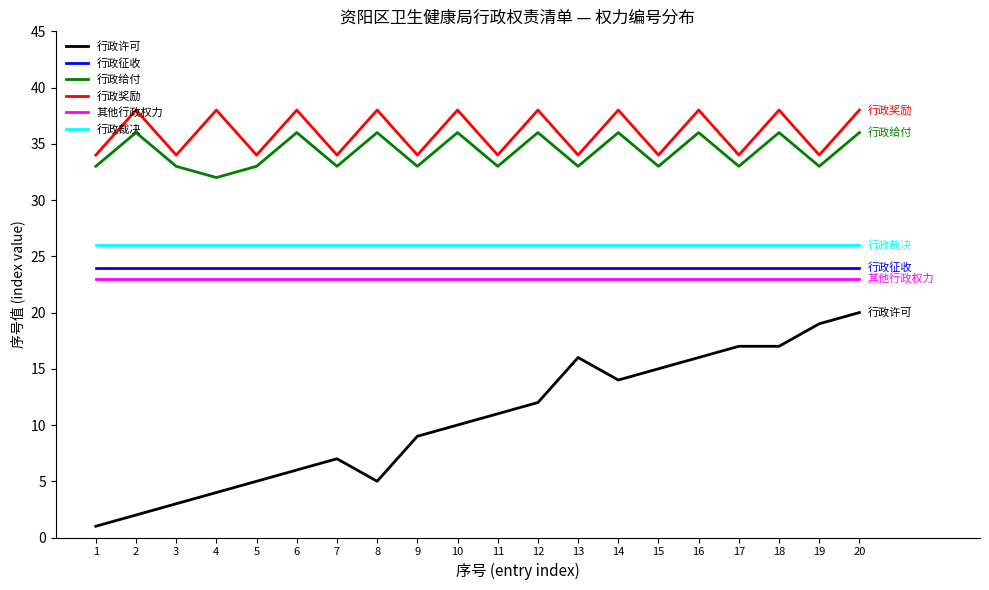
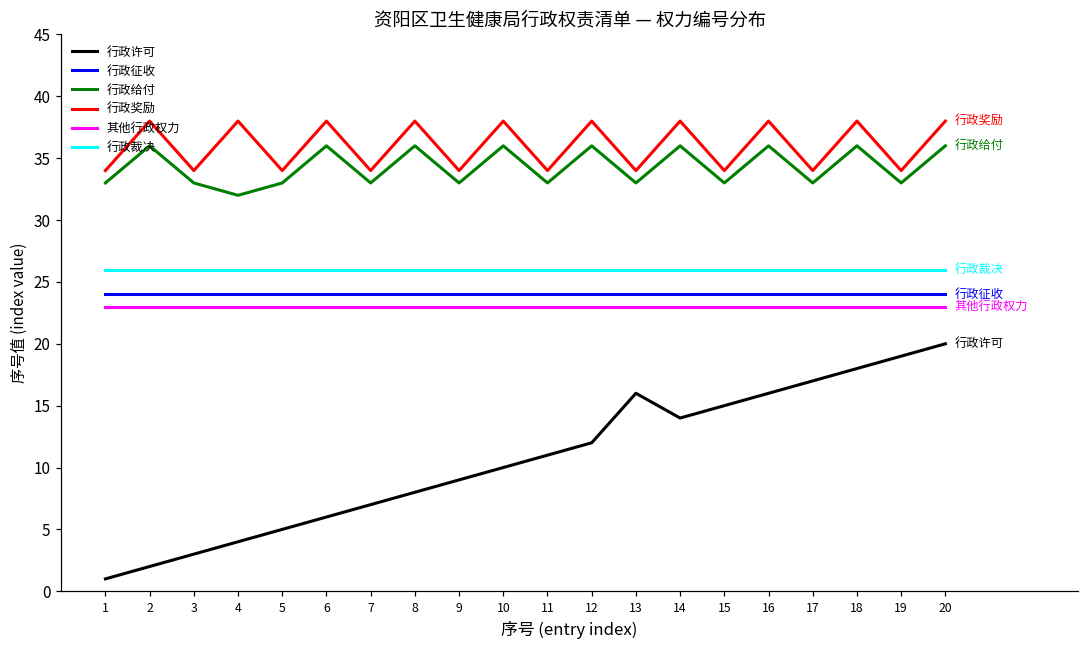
行政许可, 8: 5 -> 8
行政许可, 18: 17 -> 18
